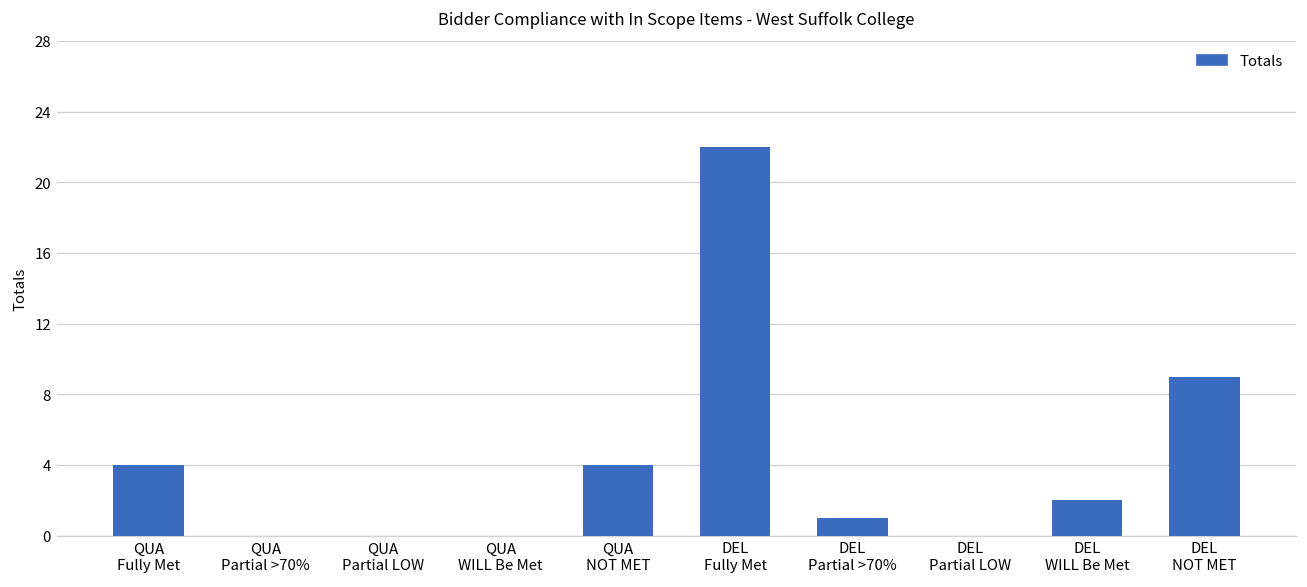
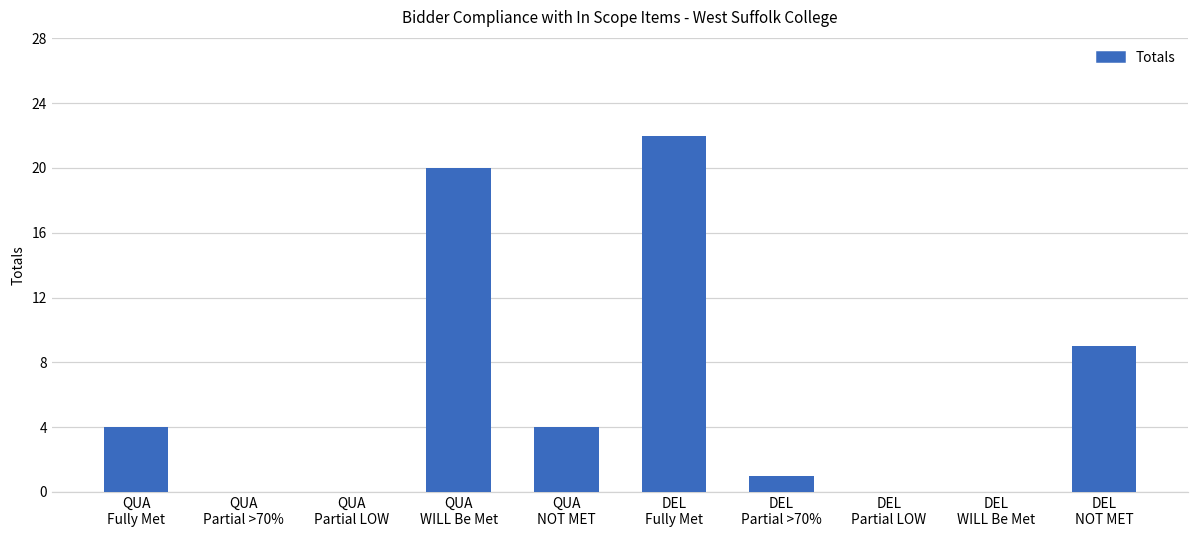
QUA WILL Be Met: 0 -> 20
DEL WILL Be Met: 2 -> 0
